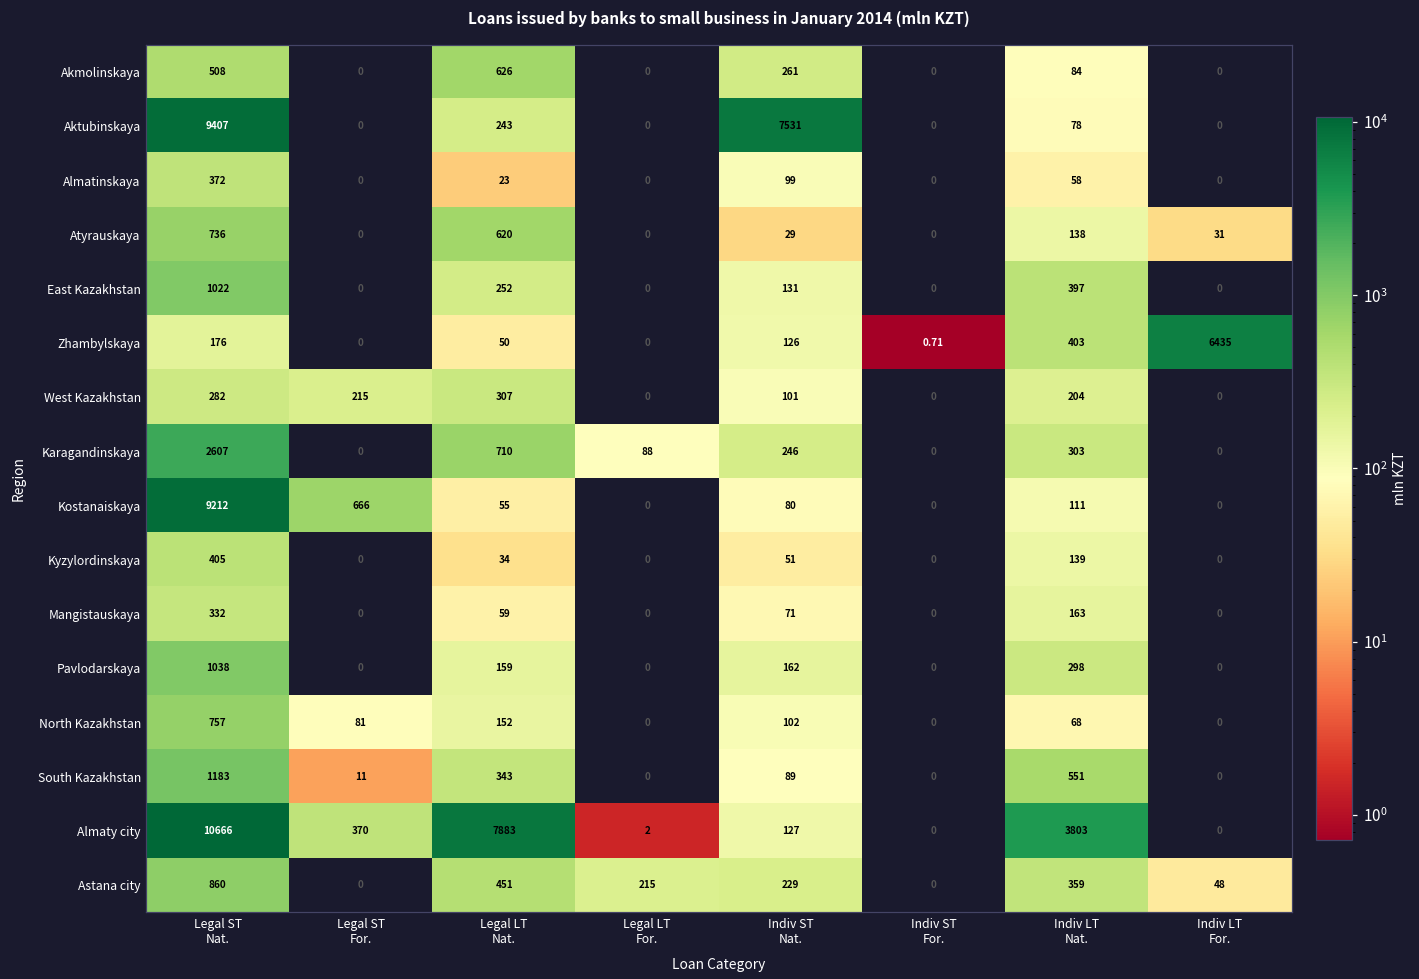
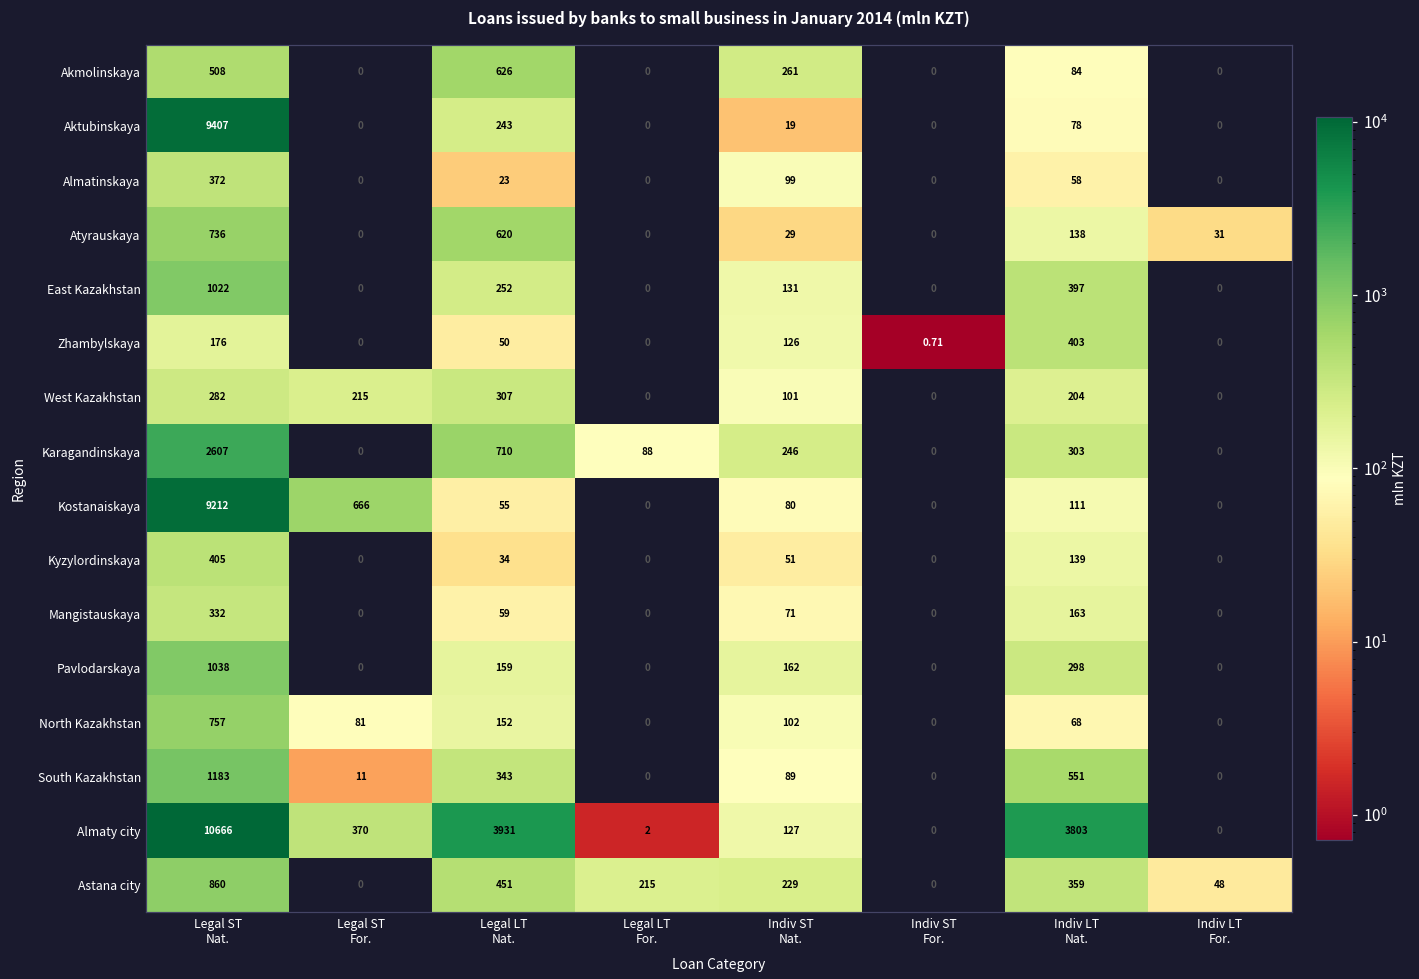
Aktubinskaya, Indiv ST Nat.: 7531 -> 19
Zhambylskaya, Indiv LT For.: 6435 -> 0
Almaty city, Legal LT Nat.: 7883 -> 3931
